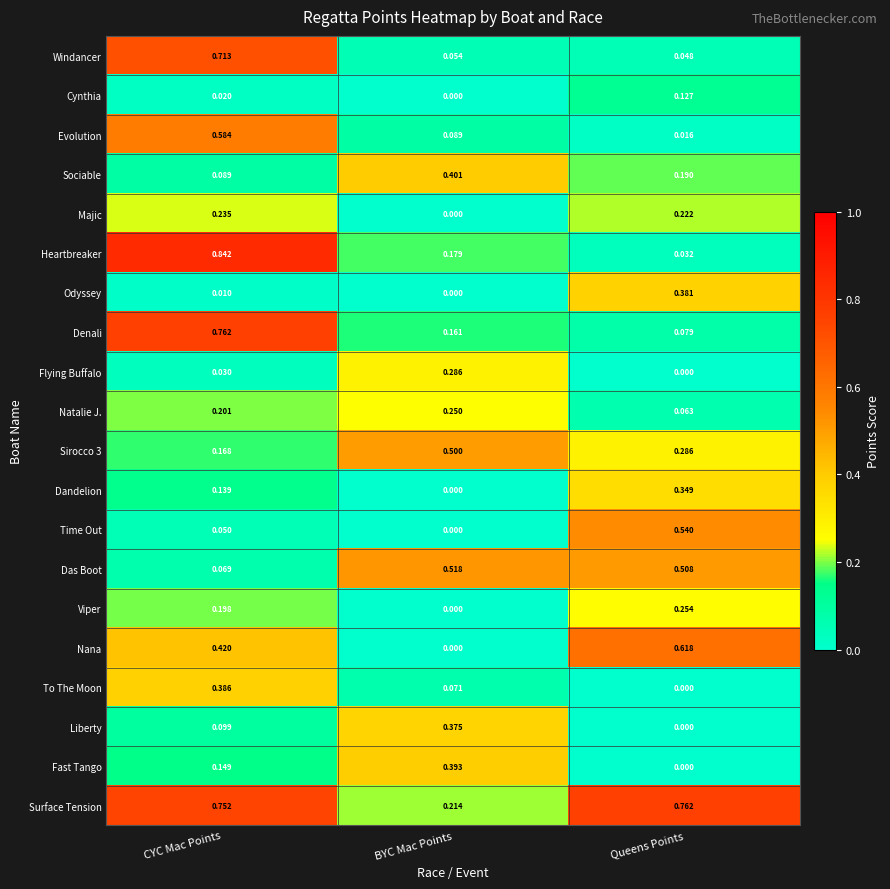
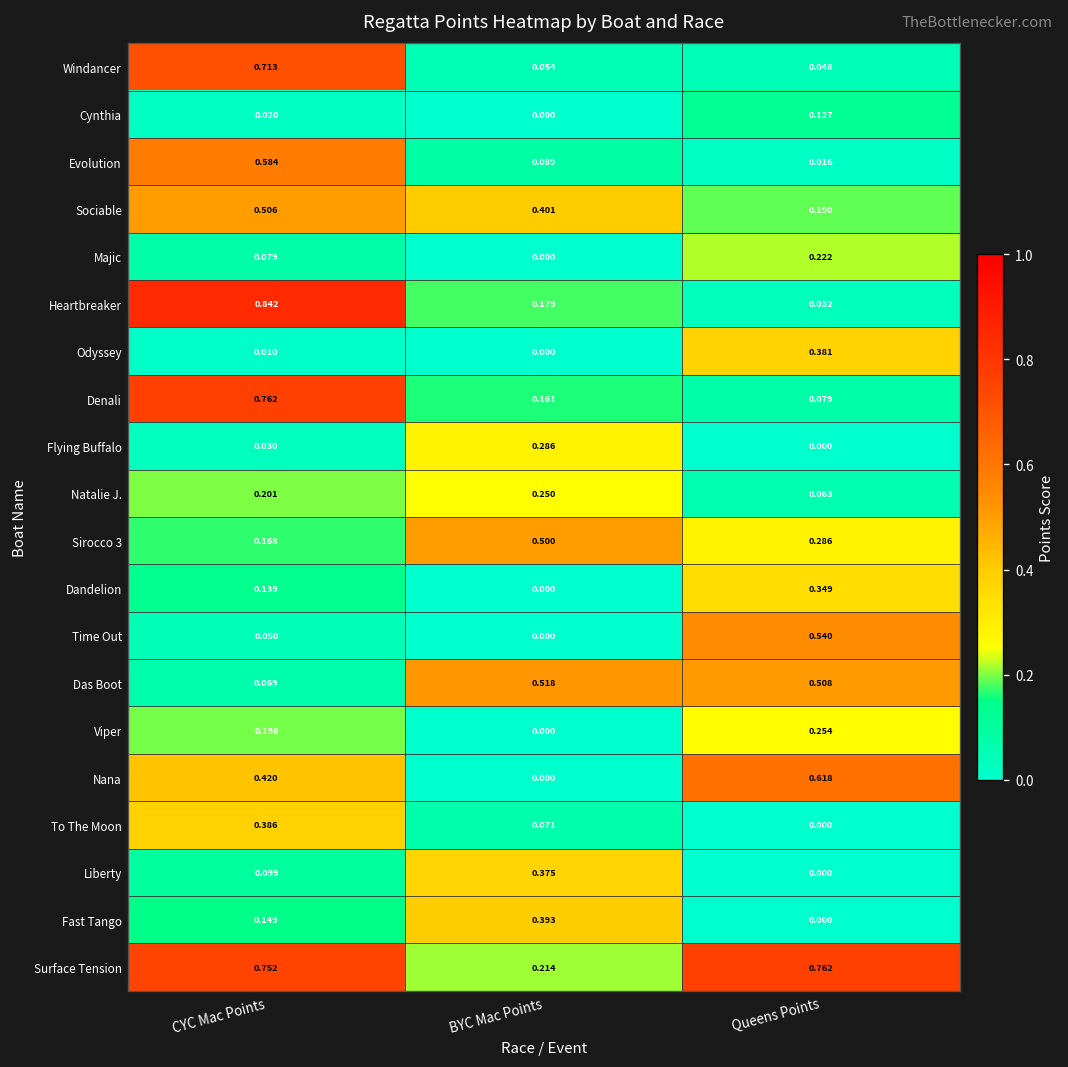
Sociable, CYC Mac Points: 0.089 -> 0.506
Majic, CYC Mac Points: 0.235 -> 0.079
